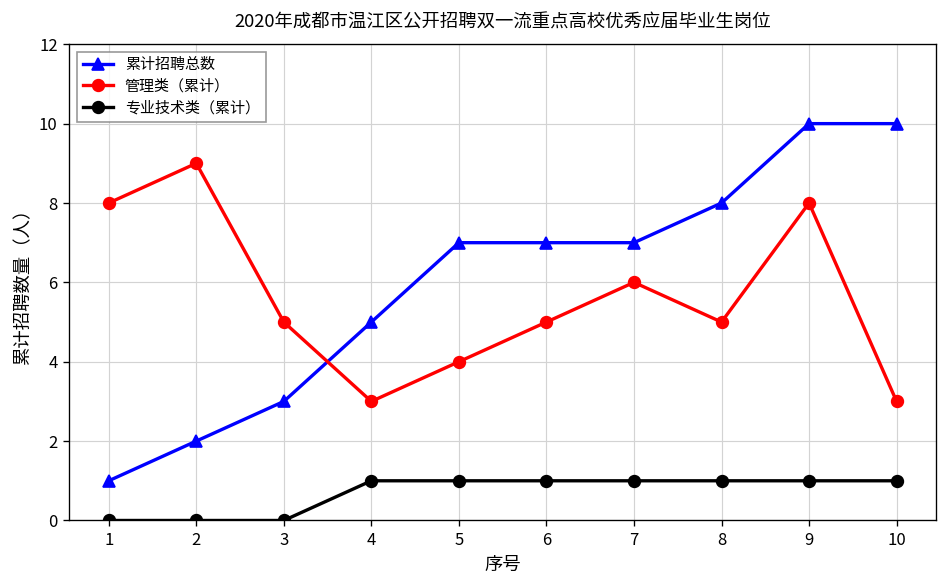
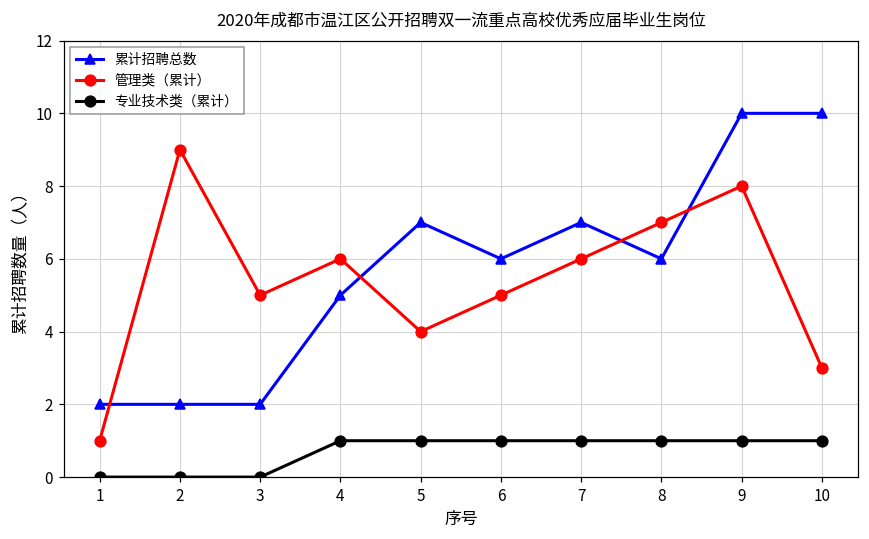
累计招聘总数, 1: 1 -> 2
管理类（累计）, 1: 8 -> 1
累计招聘总数, 3: 3 -> 2
管理类（累计）, 4: 3 -> 6
累计招聘总数, 6: 7 -> 6
累计招聘总数, 8: 8 -> 6
管理类（累计）, 8: 5 -> 7
